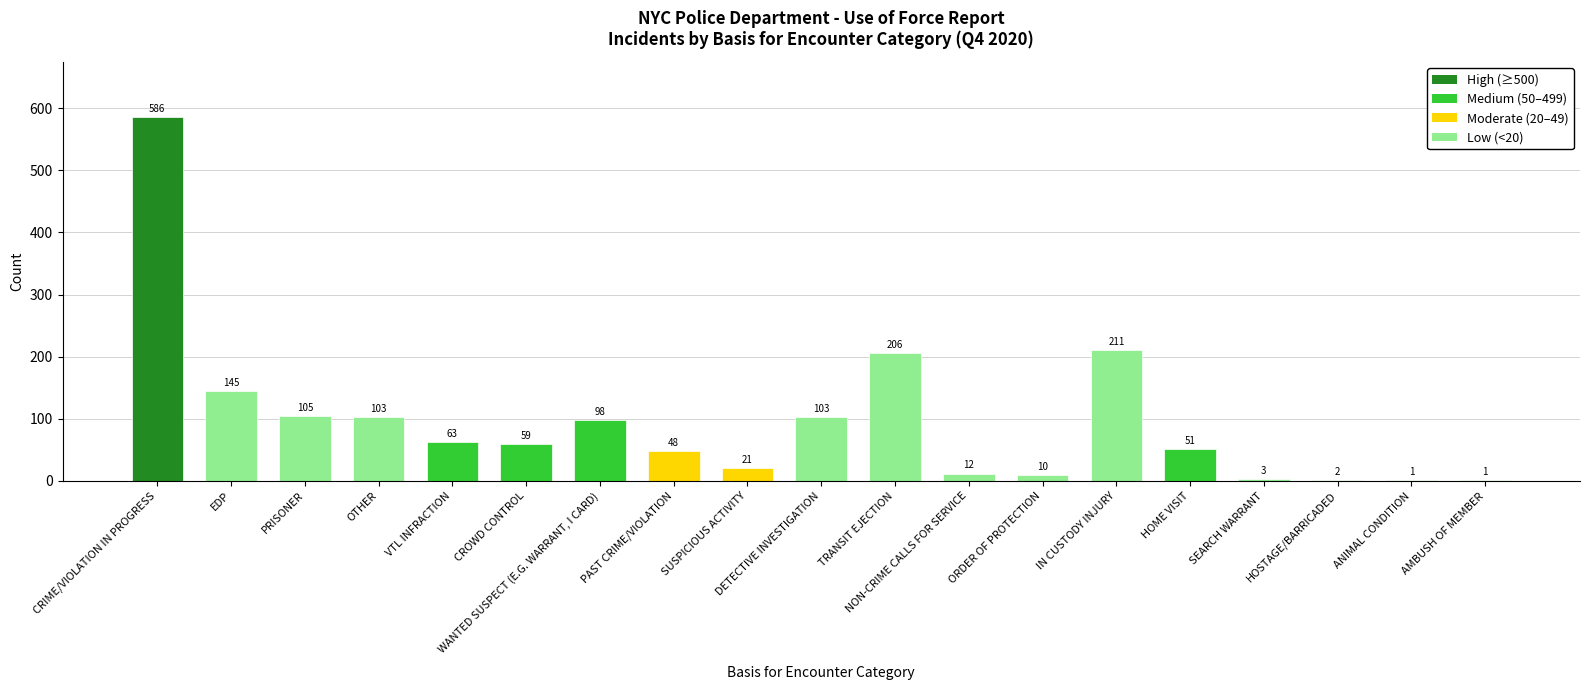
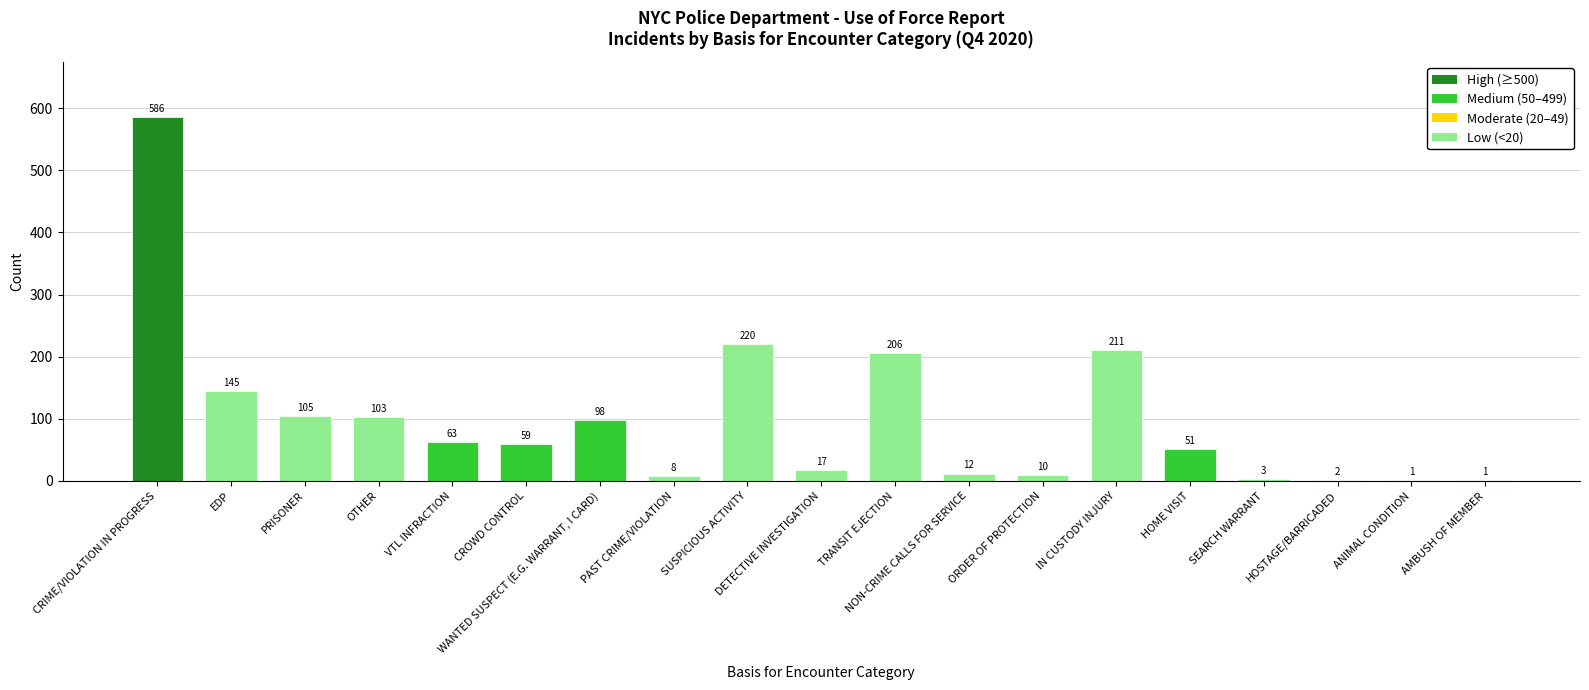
PAST CRIME/VIOLATION: 48 -> 8
SUSPICIOUS ACTIVITY: 21 -> 220
DETECTIVE INVESTIGATION: 103 -> 17
